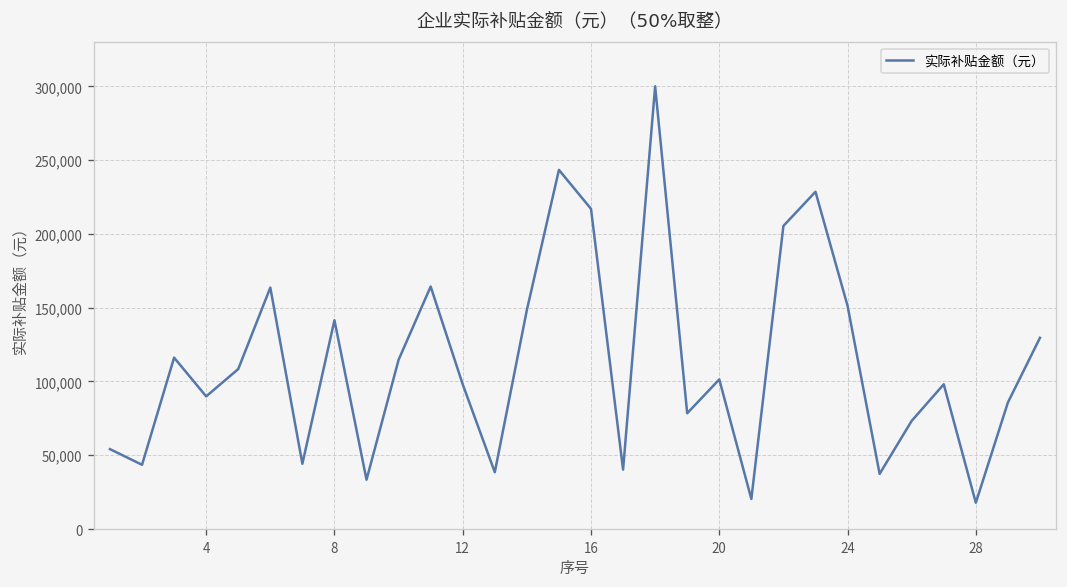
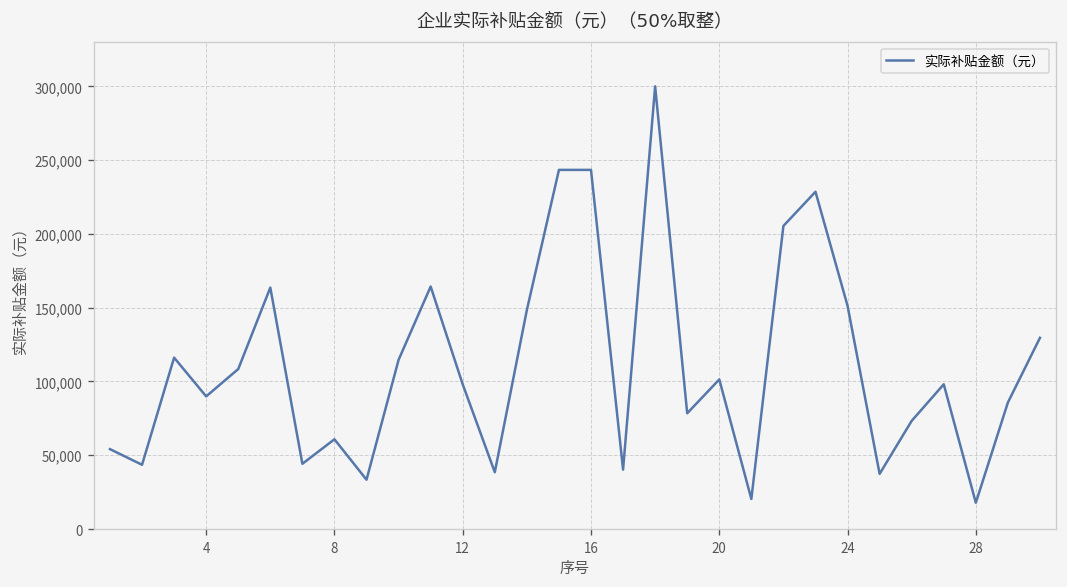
8: 142,000 -> 61,000
16: 217,000 -> 243,000
